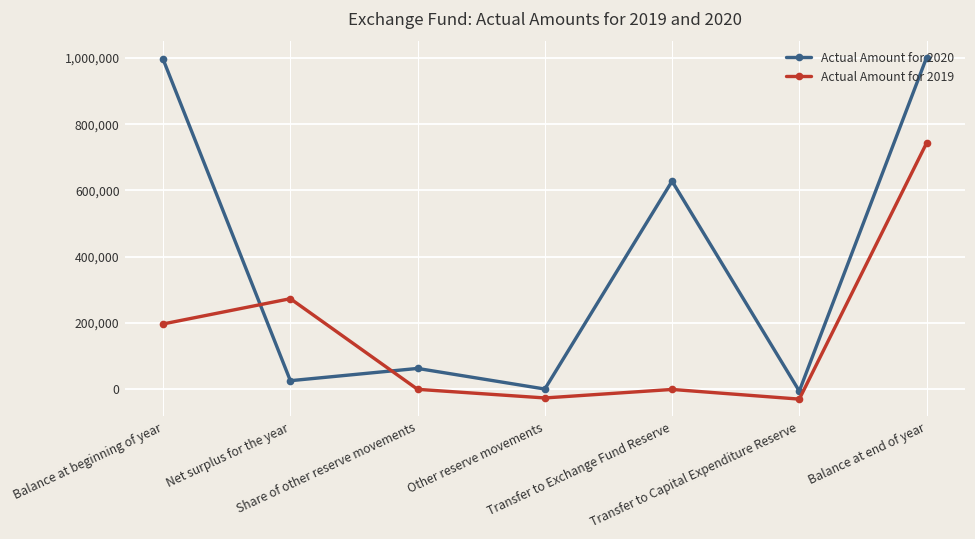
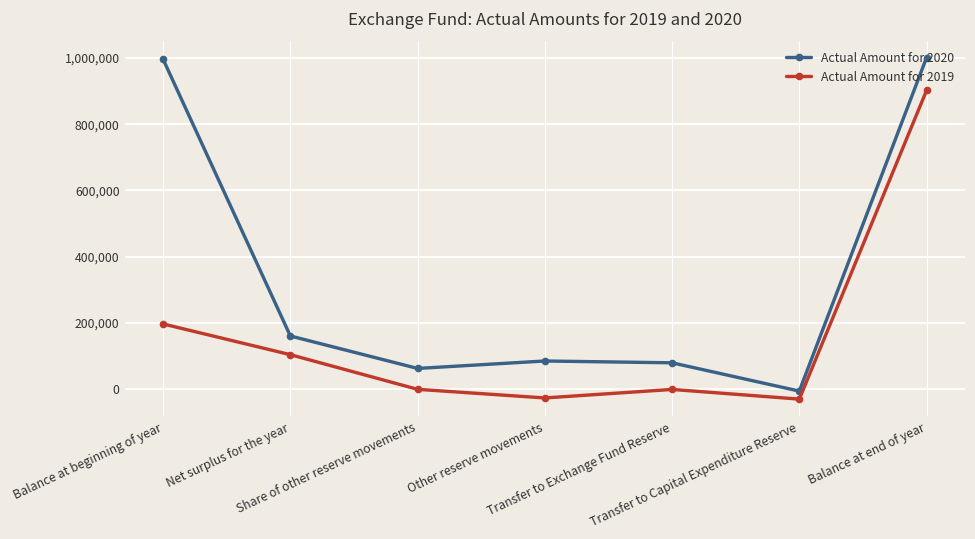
Actual Amount for 2020, Net surplus for the year: 30,000 -> 160,000
Actual Amount for 2019, Net surplus for the year: 270,000 -> 100,000
Actual Amount for 2020, Other reserve movements: 0 -> 80,000
Actual Amount for 2020, Transfer to Exchange Fund Reserve: 630,000 -> 80,000
Actual Amount for 2019, Balance at end of year: 740,000 -> 900,000
